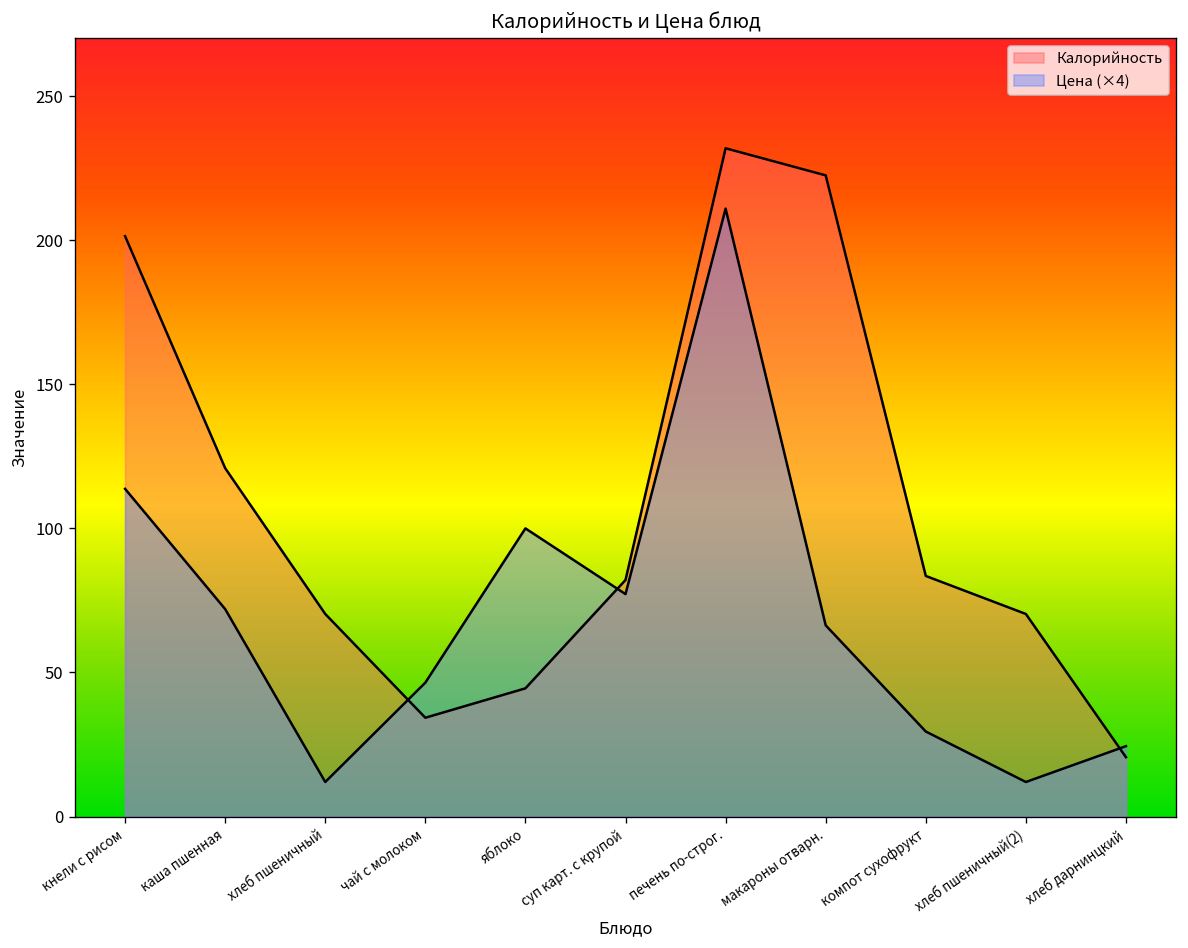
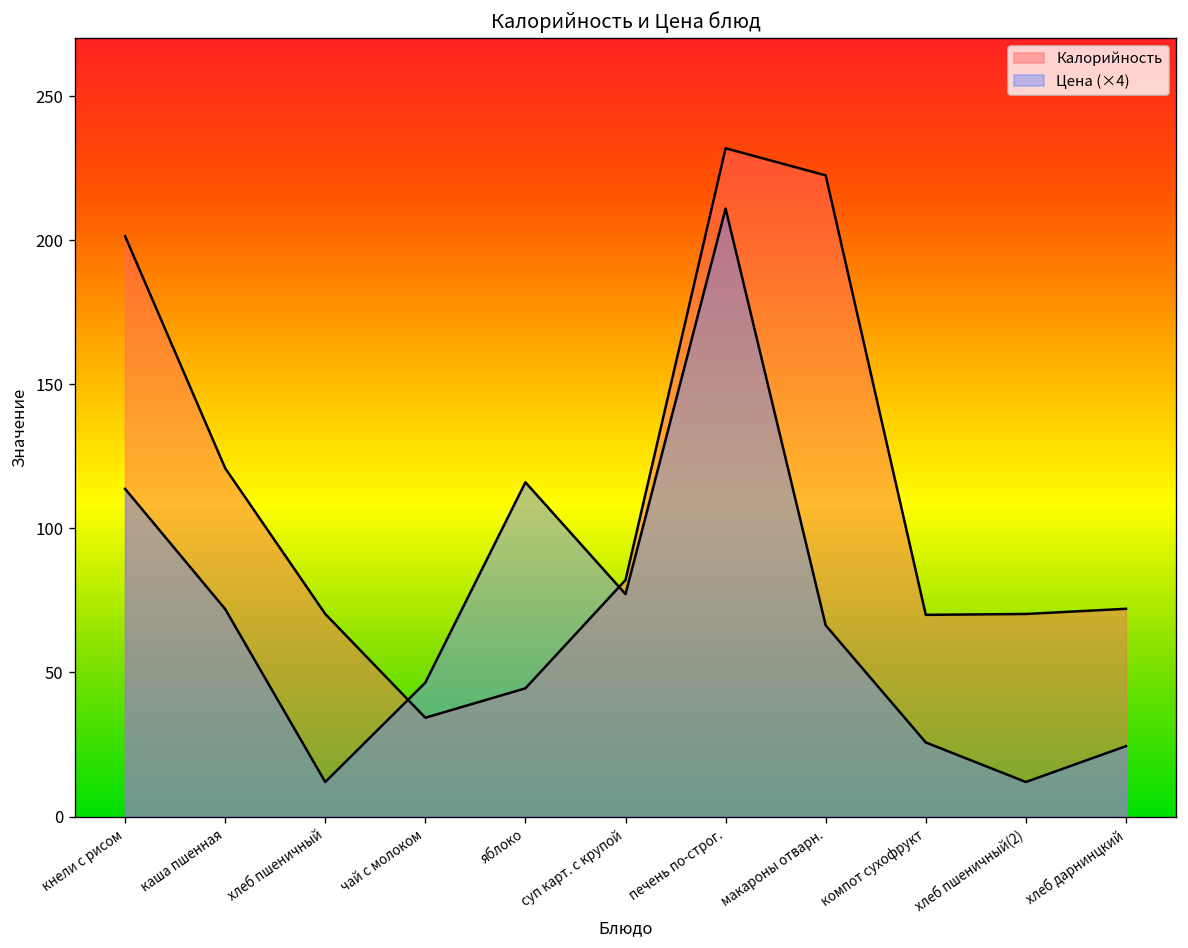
Цена (×4), яблоко: 100 -> 116
Калорийность, компот сухофрукт: 84 -> 70
Цена (×4), компот сухофрукт: 30 -> 26
Калорийность, хлеб дарнинцкий: 21 -> 72
